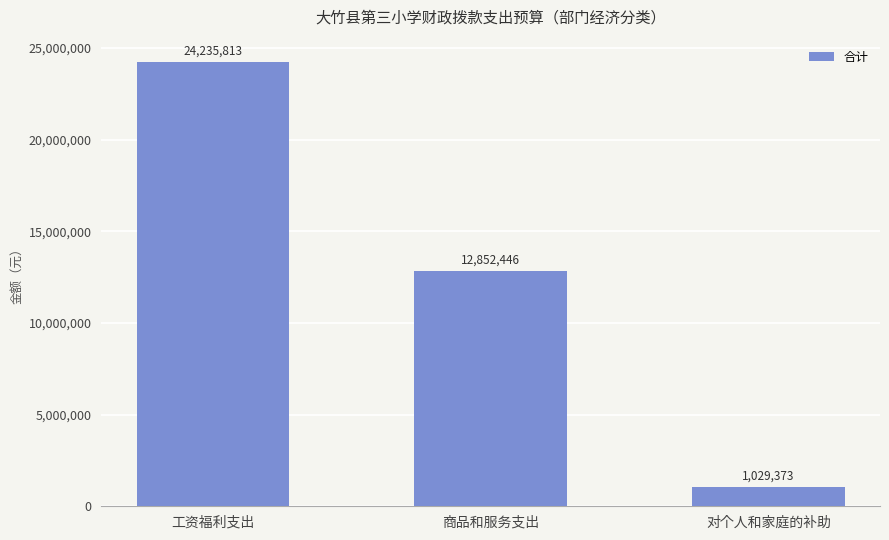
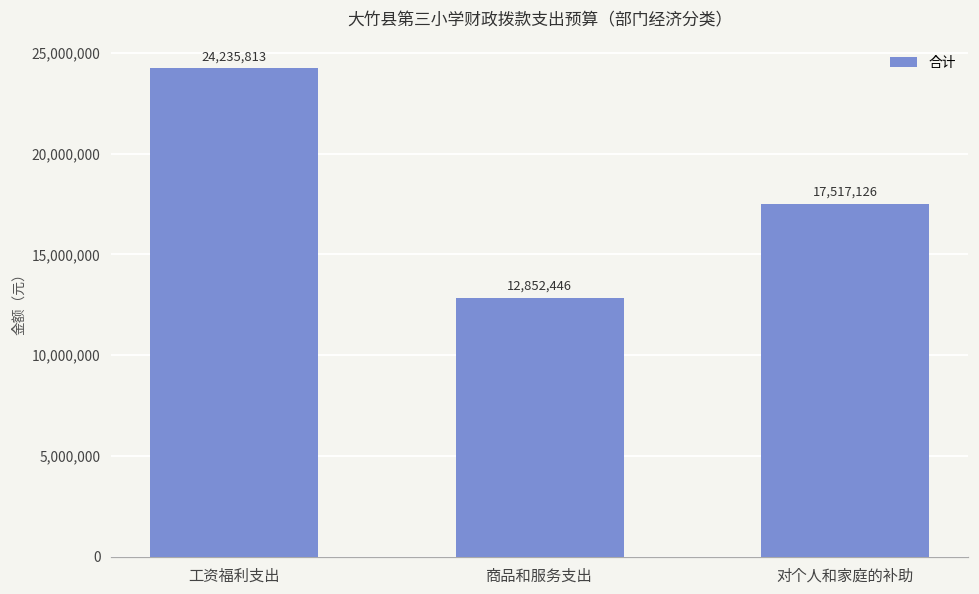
对个人和家庭的补助: 1,029,373 -> 17,517,126
